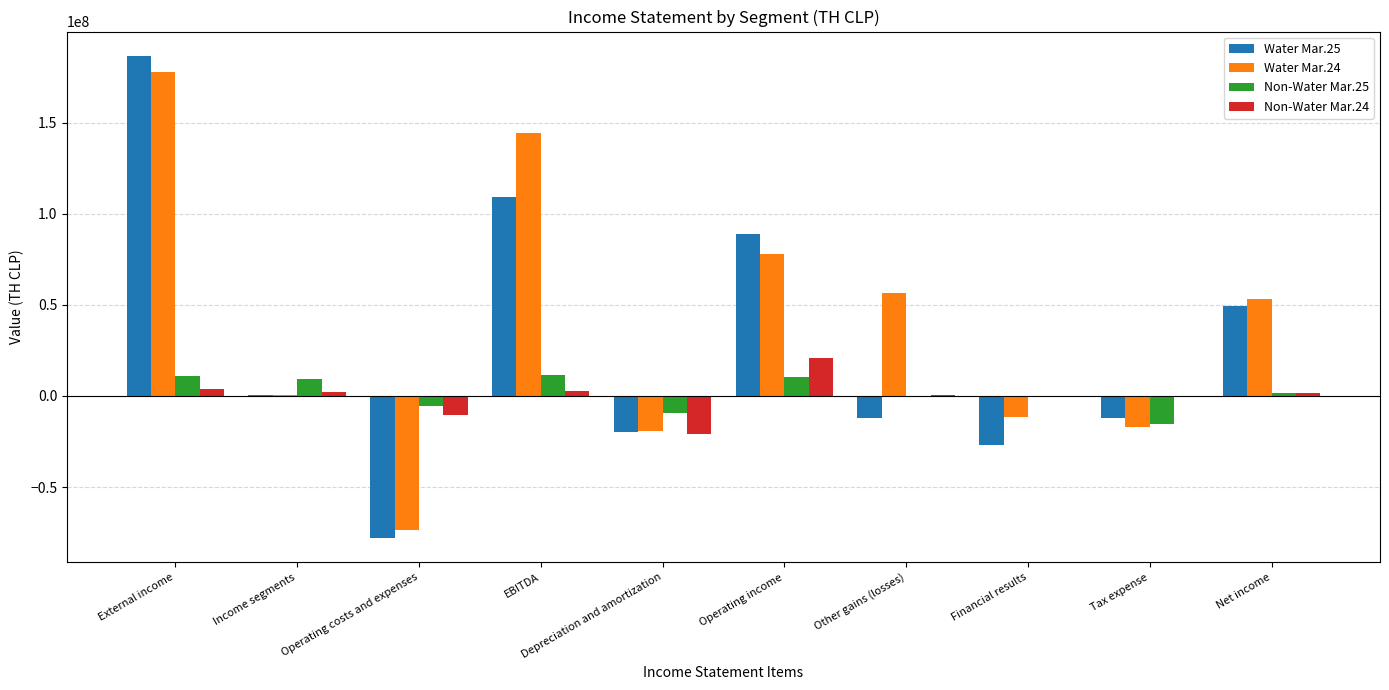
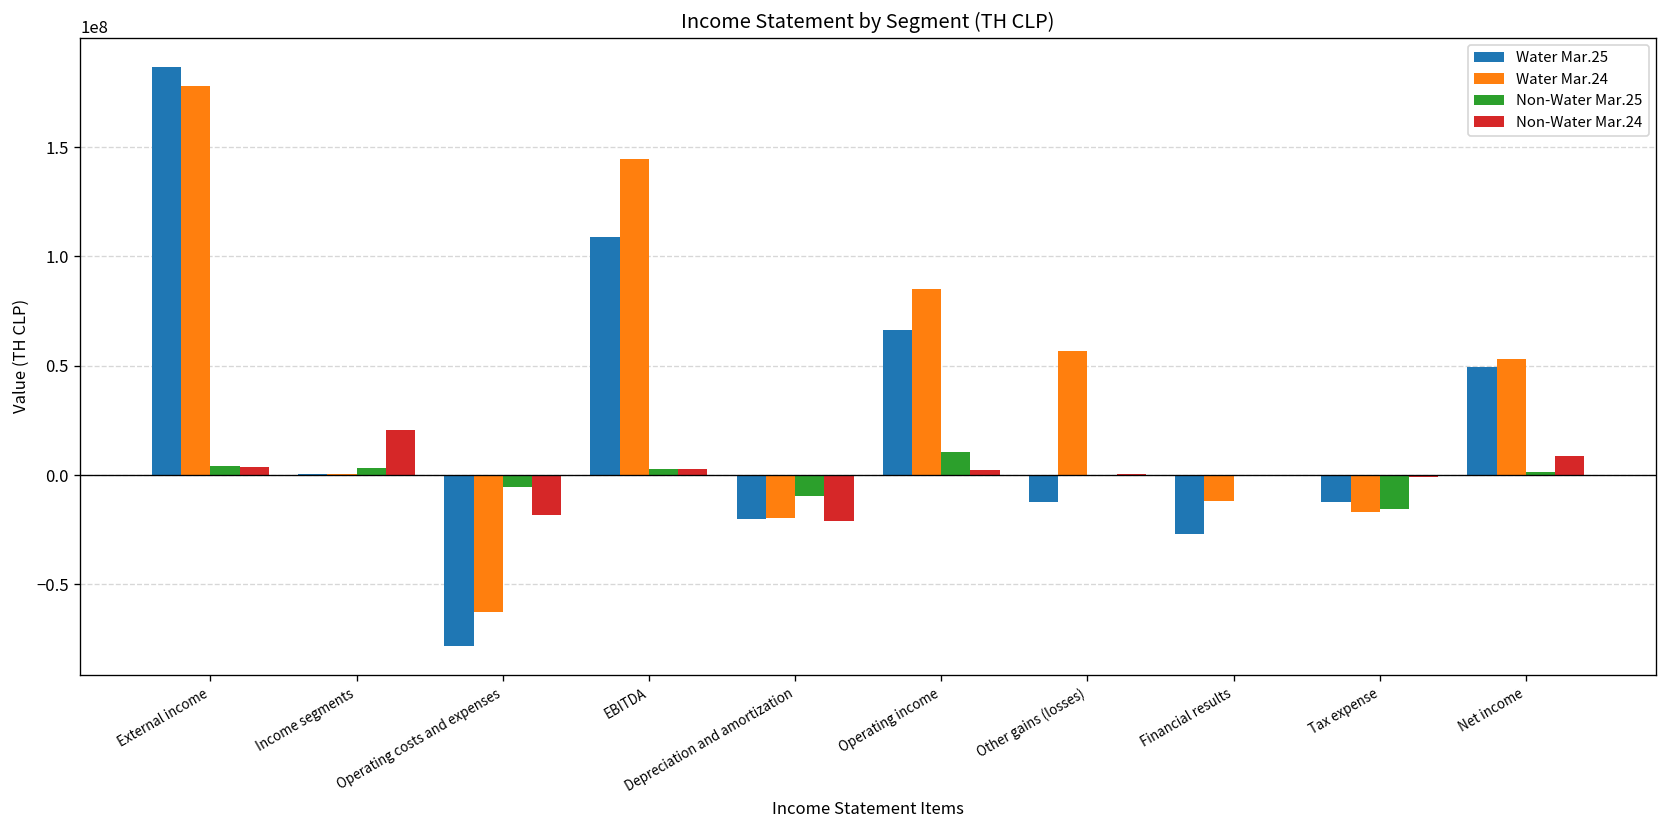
Non-Water Mar.25, External income: 11000000 -> 4000000
Non-Water Mar.25, Income segments: 10000000 -> 3000000
Non-Water Mar.24, Income segments: 2000000 -> 21000000
Water Mar.24, Operating costs and expenses: -74000000 -> -62000000
Non-Water Mar.24, Operating costs and expenses: -11000000 -> -18000000
Non-Water Mar.25, EBITDA: 11000000 -> 3000000
Water Mar.25, Operating income: 89000000 -> 66000000
Water Mar.24, Operating income: 78000000 -> 85000000
Non-Water Mar.24, Operating income: 21000000 -> 2000000
Non-Water Mar.24, Net income: 2000000 -> 9000000
